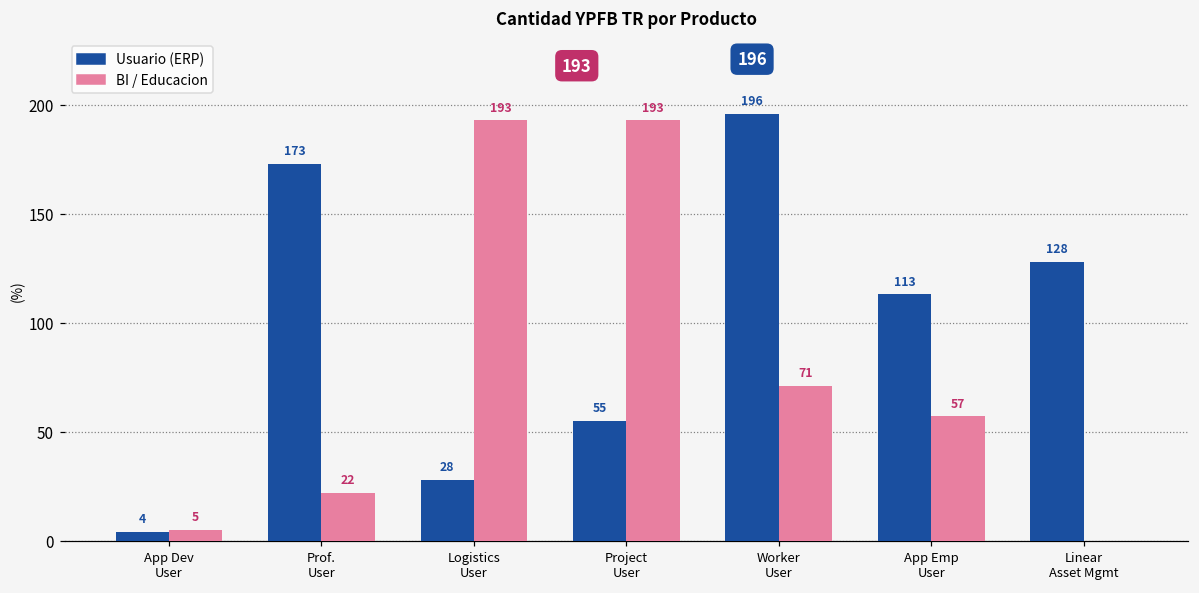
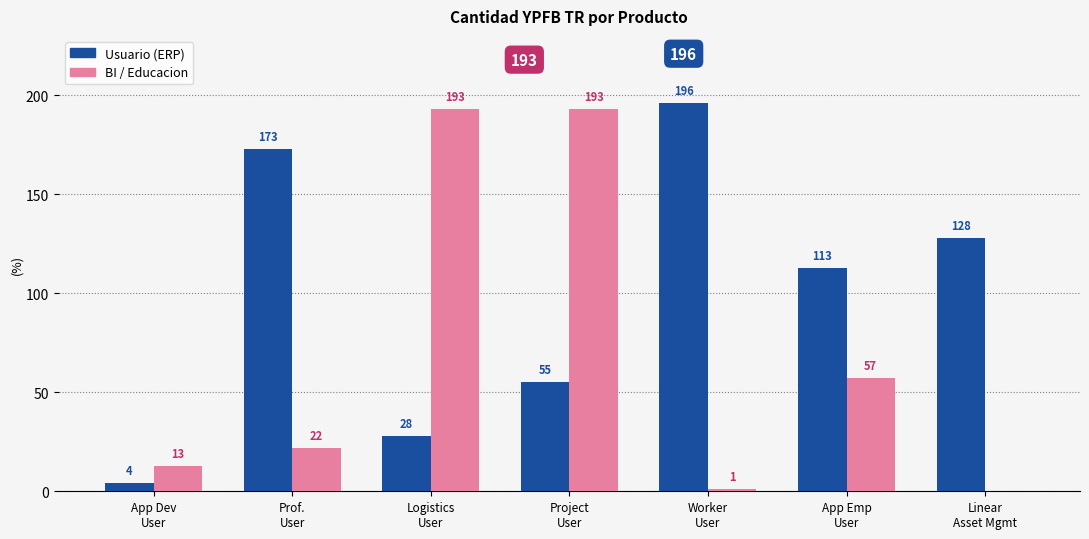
BI / Educacion, App Dev User: 5 -> 13
BI / Educacion, Worker User: 71 -> 1
